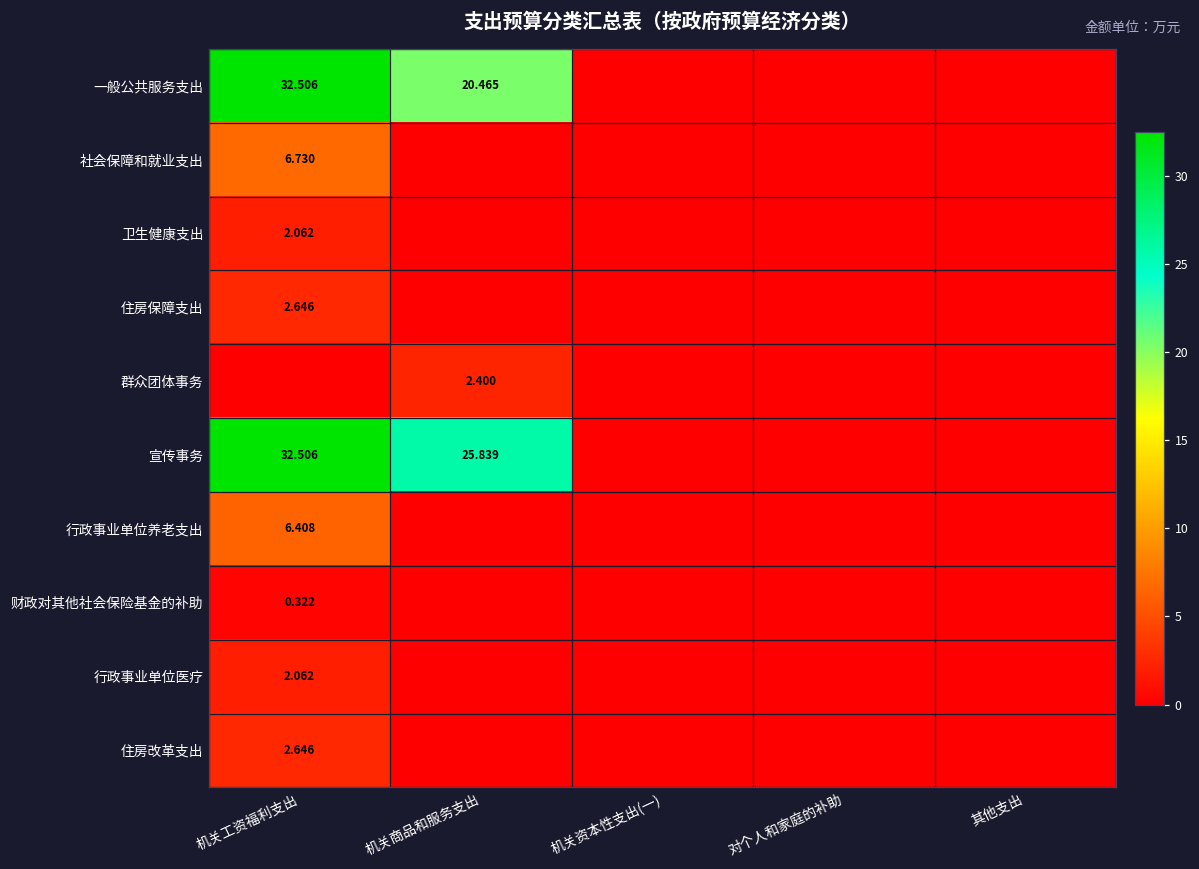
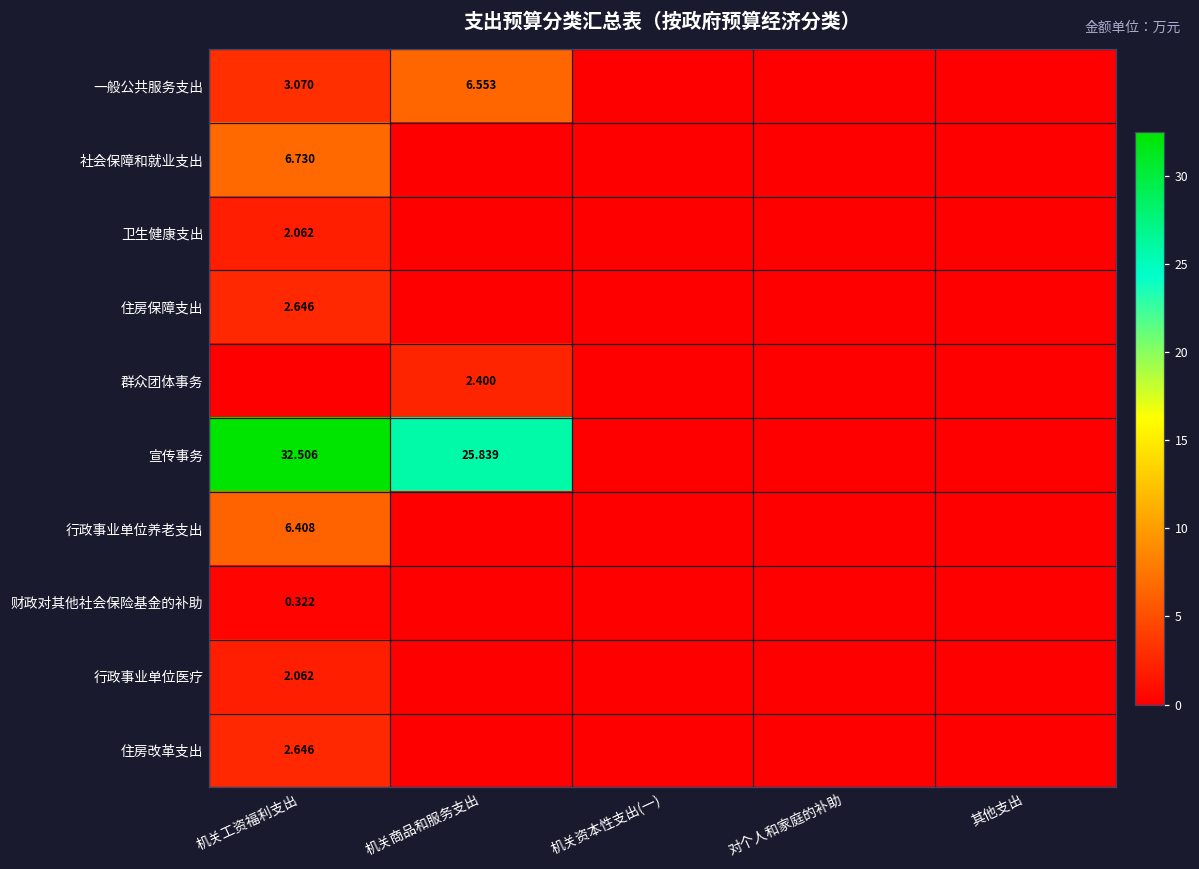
一般公共服务支出, 机关工资福利支出: 32.506 -> 3.070
一般公共服务支出, 机关商品和服务支出: 20.465 -> 6.553
